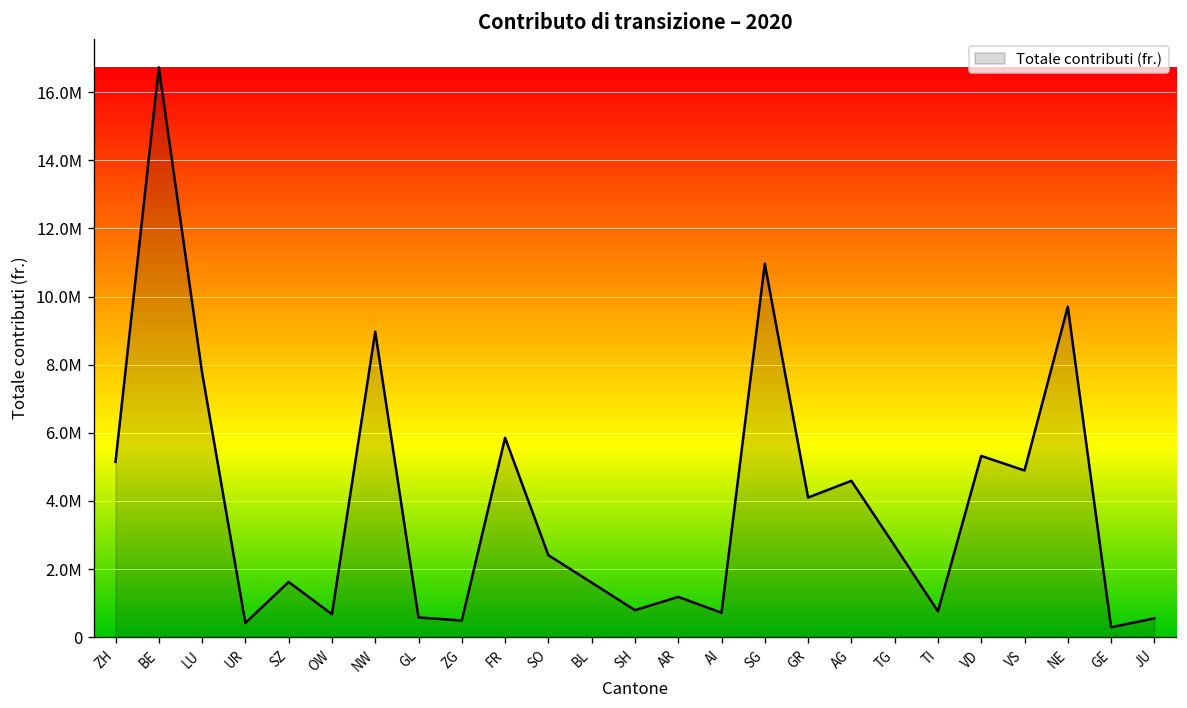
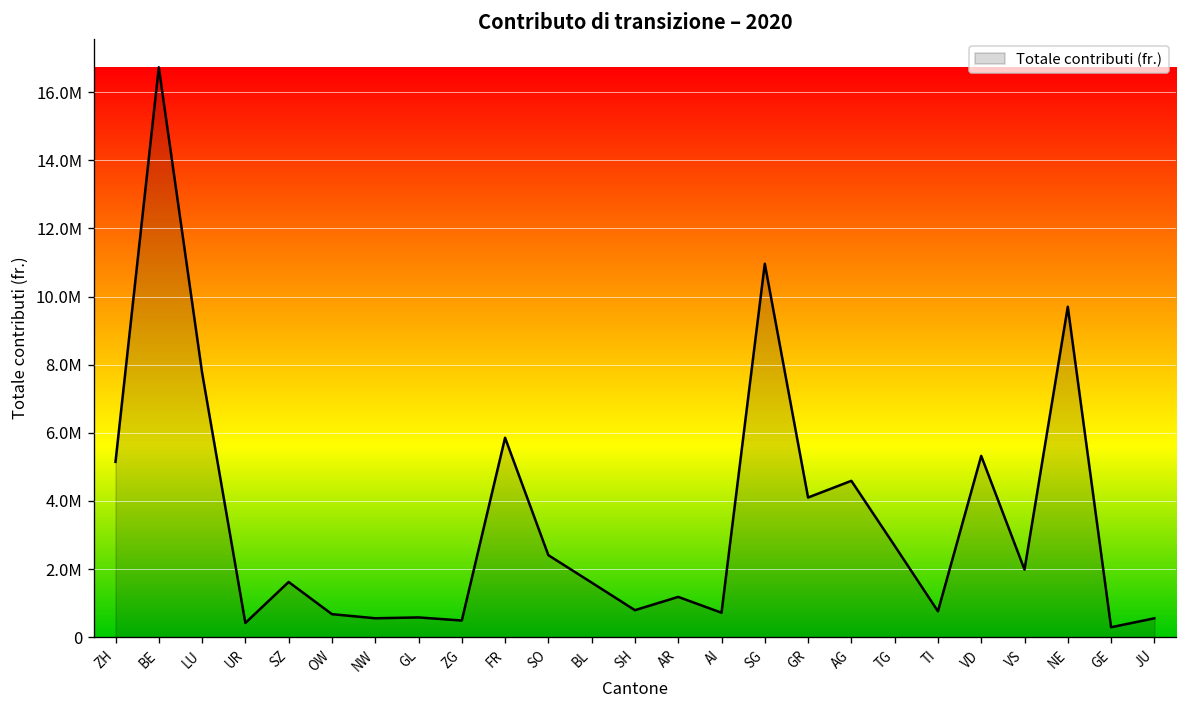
NW: 9000000 -> 600000
VS: 4900000 -> 2000000
